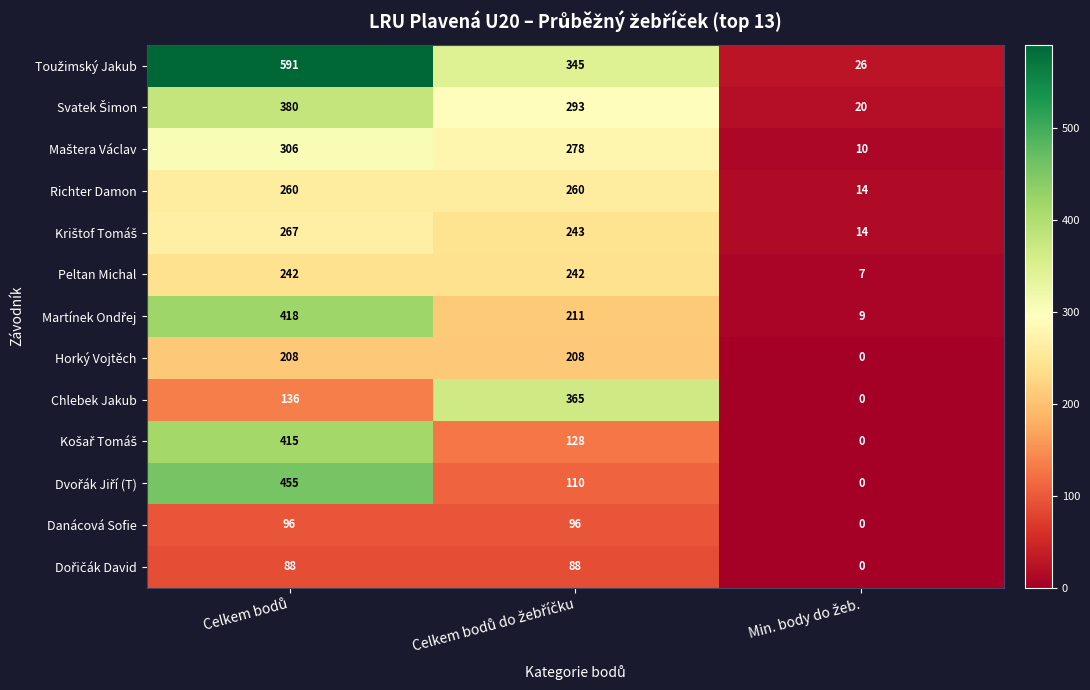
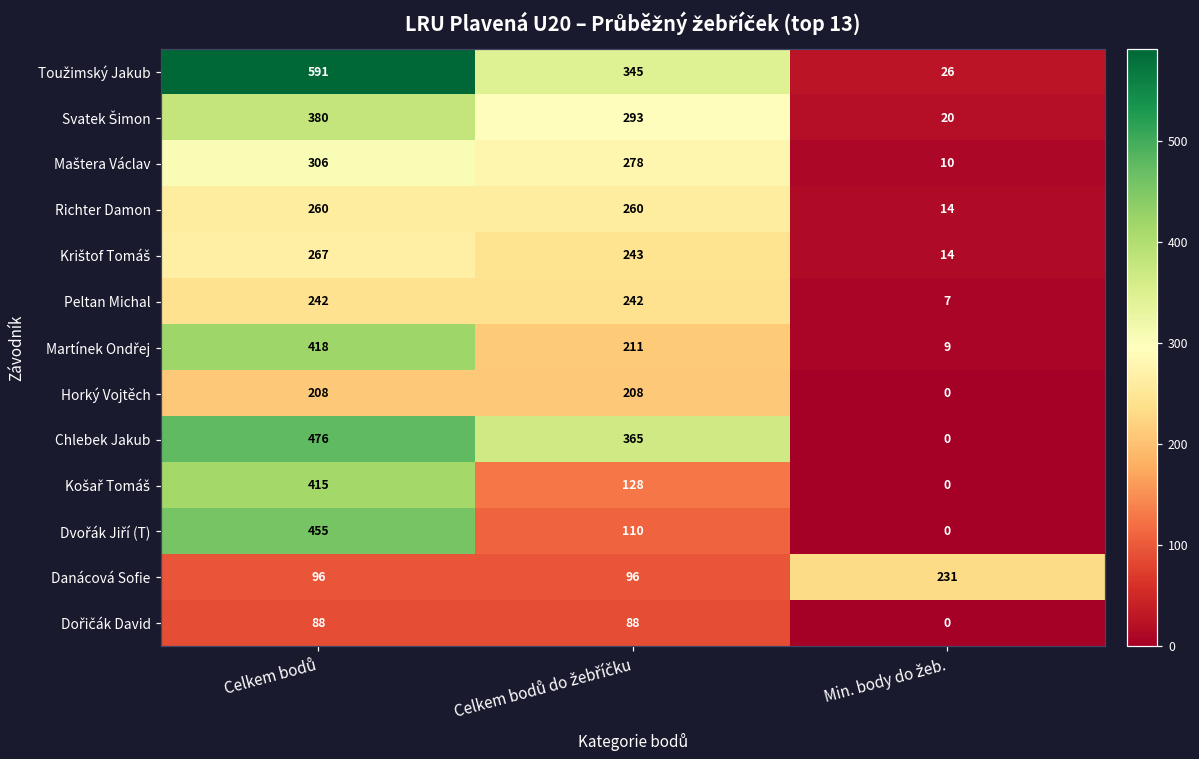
Chlebek Jakub, Celkem bodů: 136 -> 476
Danácová Sofie, Min. body do žeb.: 0 -> 231
